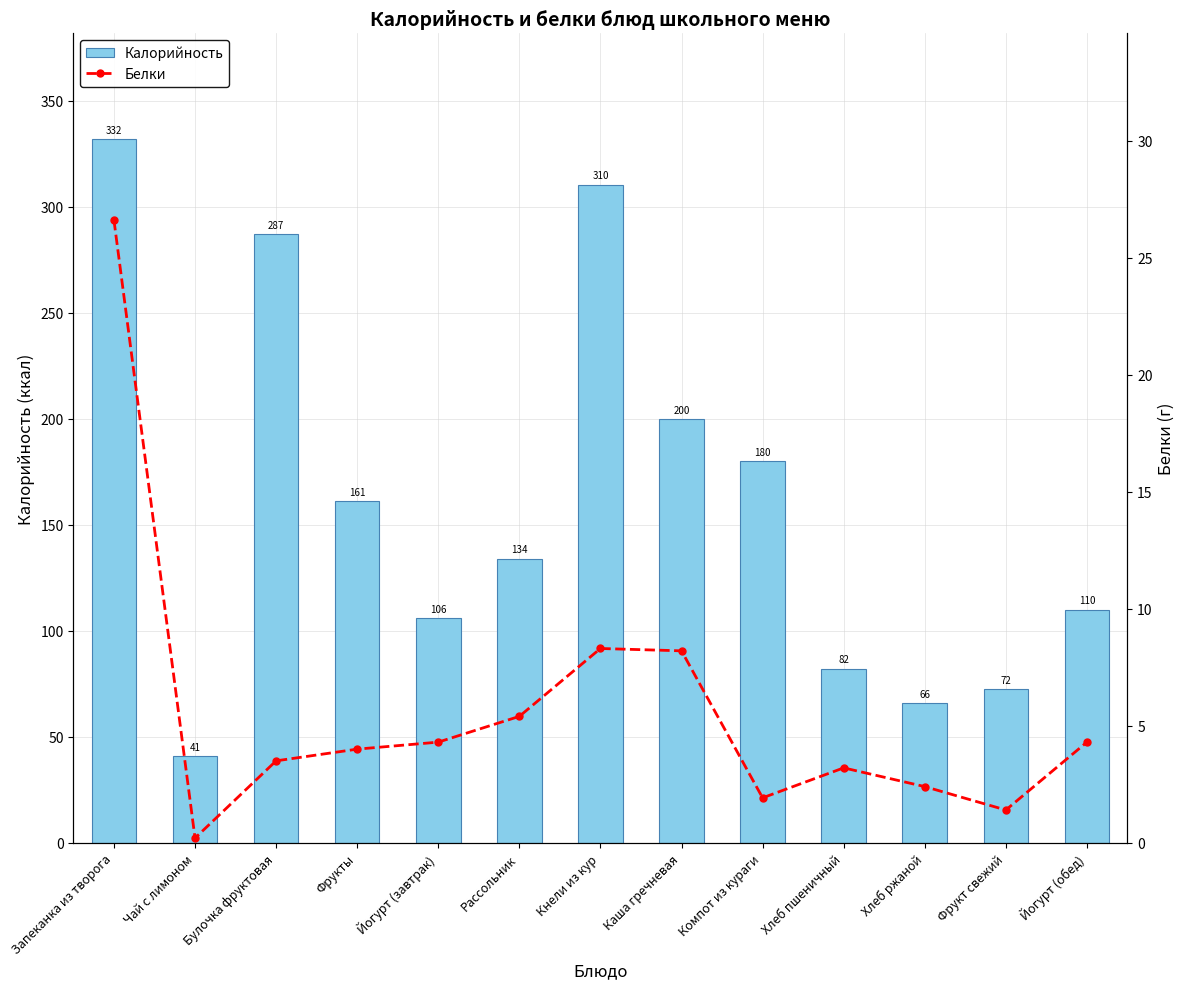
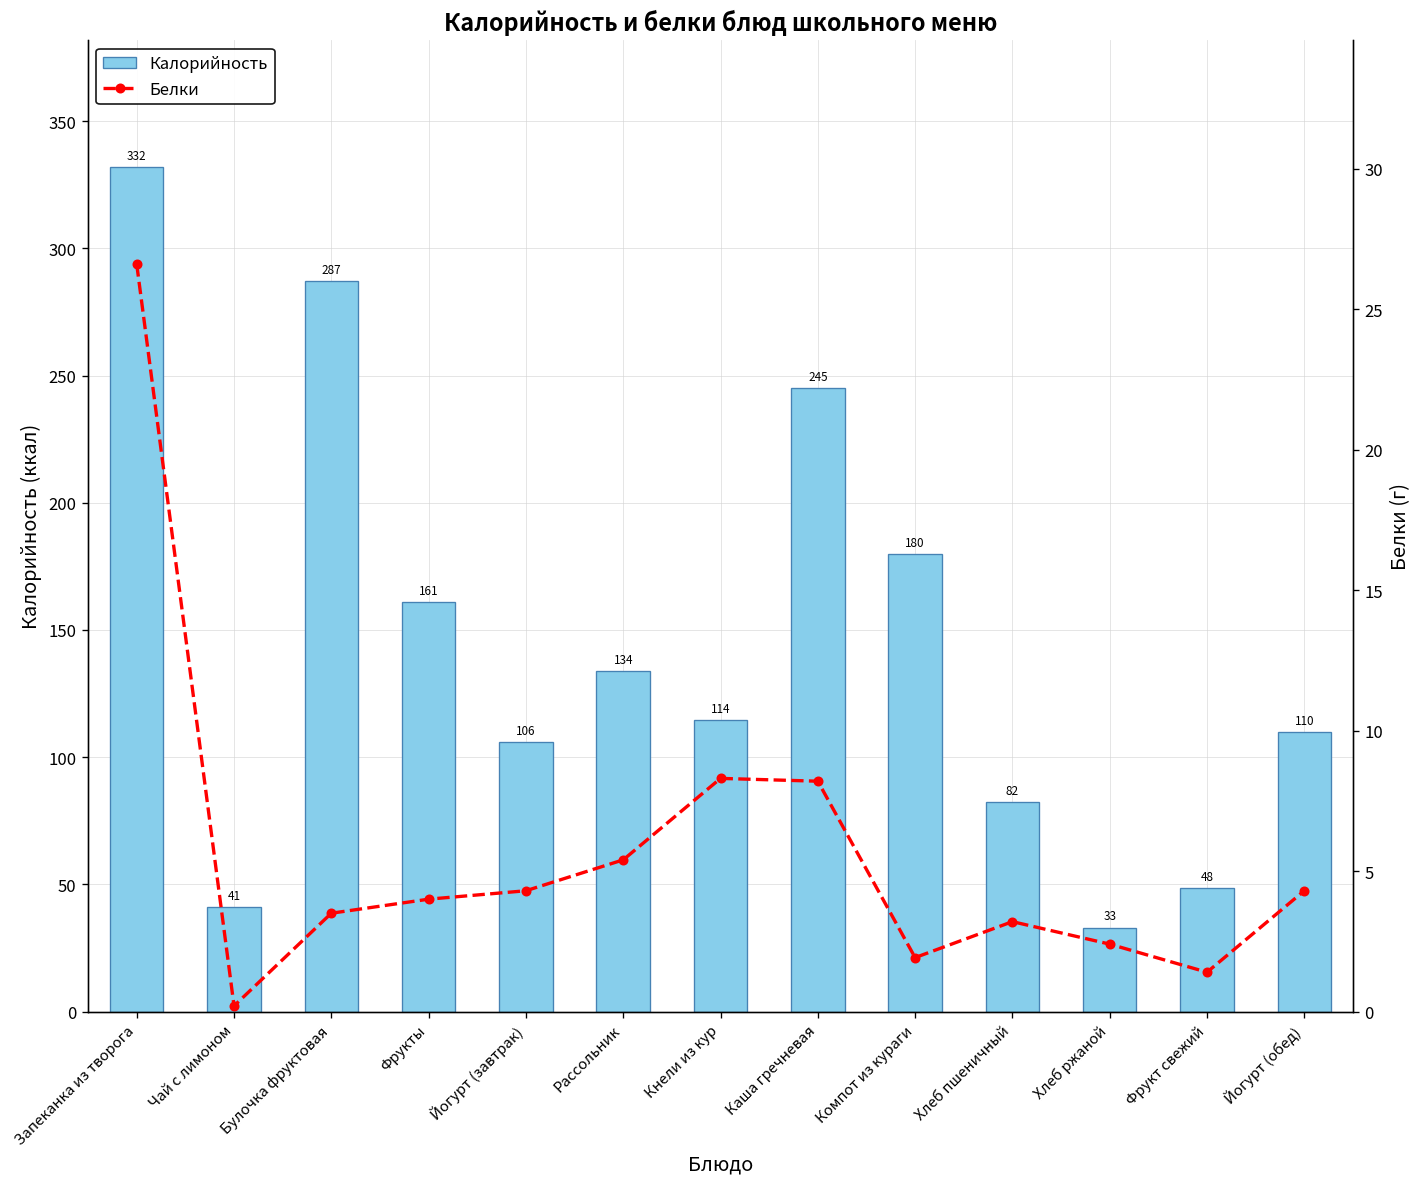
Калорийность, Кнели из кур: 310 -> 114
Калорийность, Каша гречневая: 200 -> 245
Калорийность, Хлеб ржаной: 66 -> 33
Калорийность, Фрукт свежий: 72 -> 48
